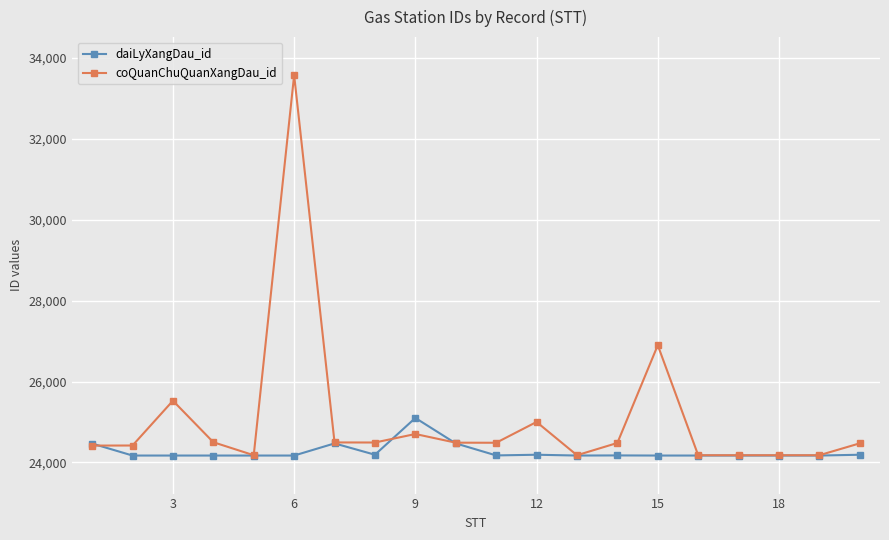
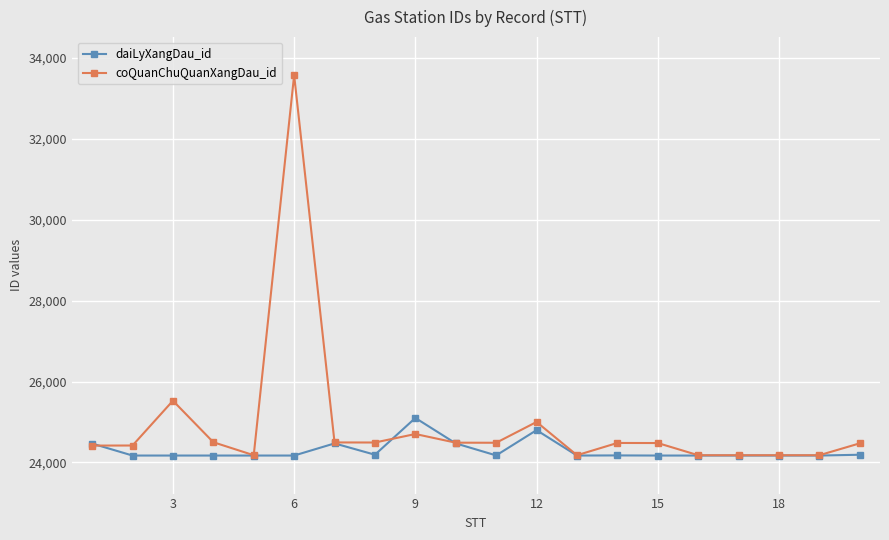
daiLyXangDau_id, 12: 24,200 -> 24,800
coQuanChuQuanXangDau_id, 15: 26,900 -> 24,500
